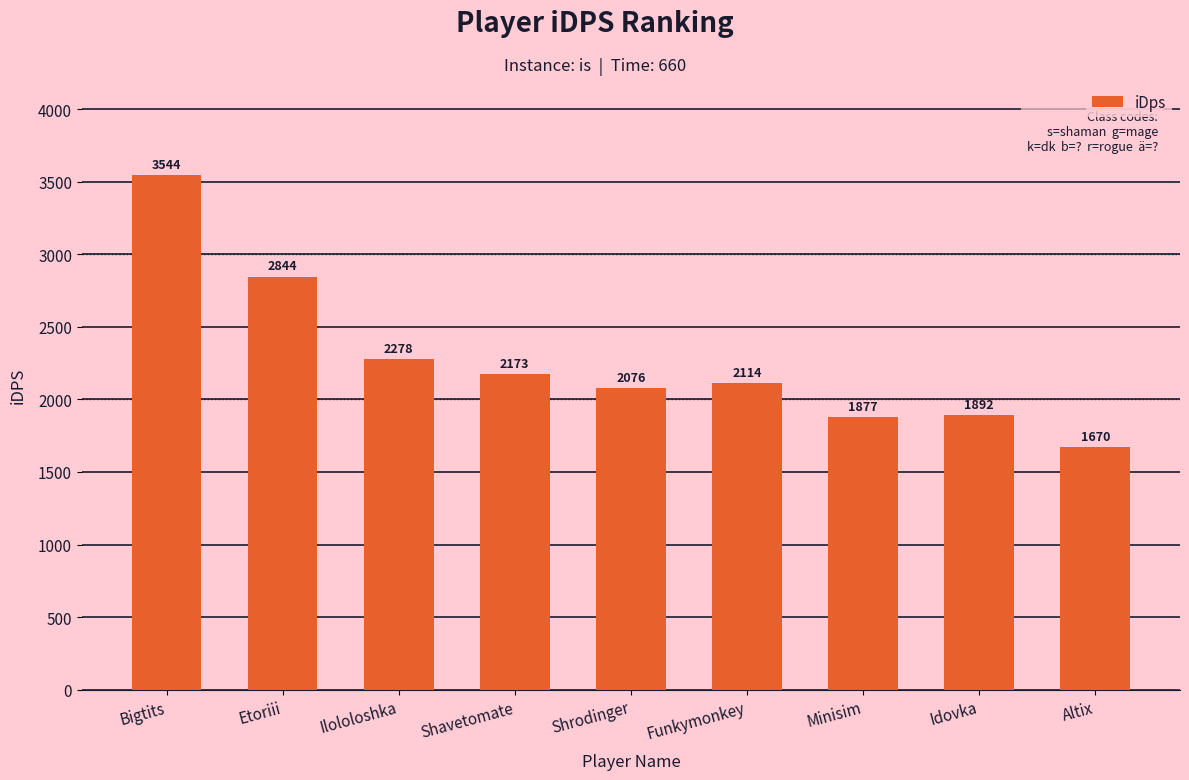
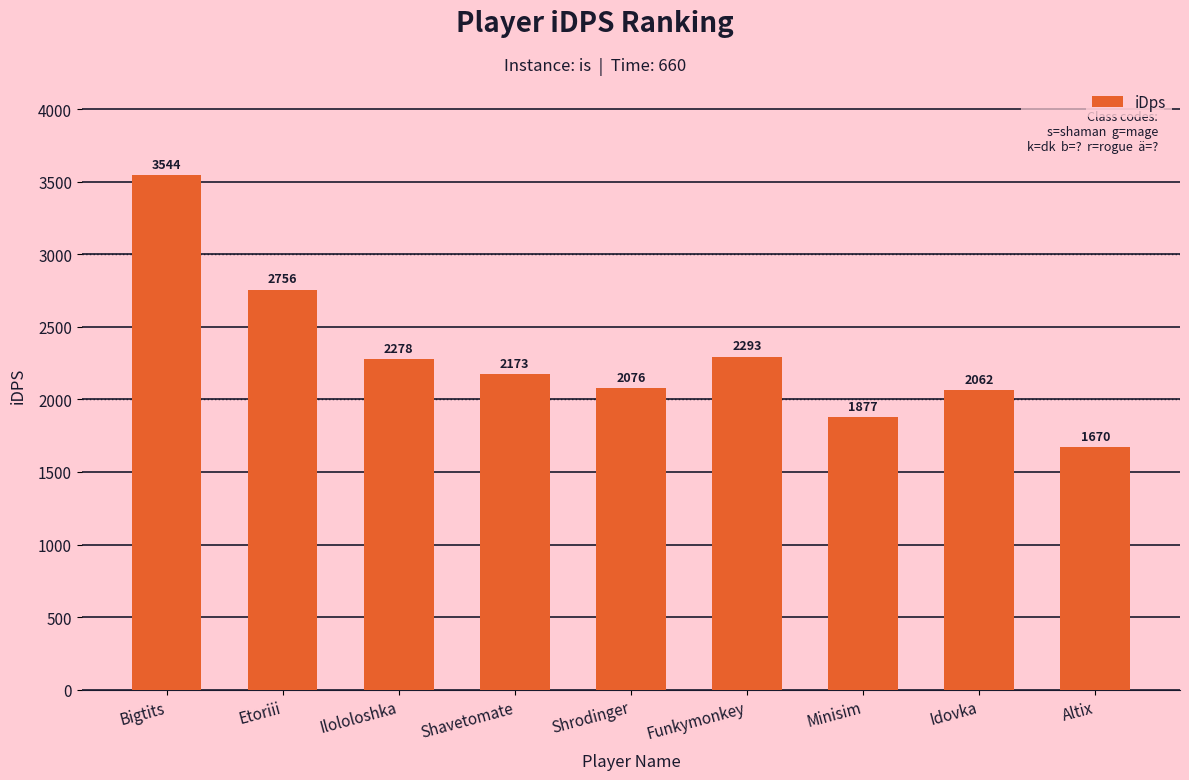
Etoriii: 2844 -> 2756
Funkymonkey: 2114 -> 2293
Idovka: 1892 -> 2062
